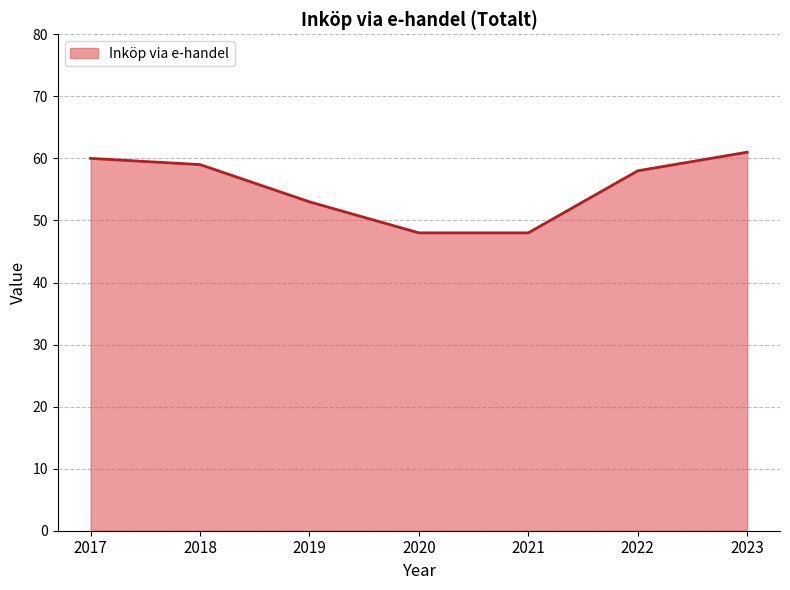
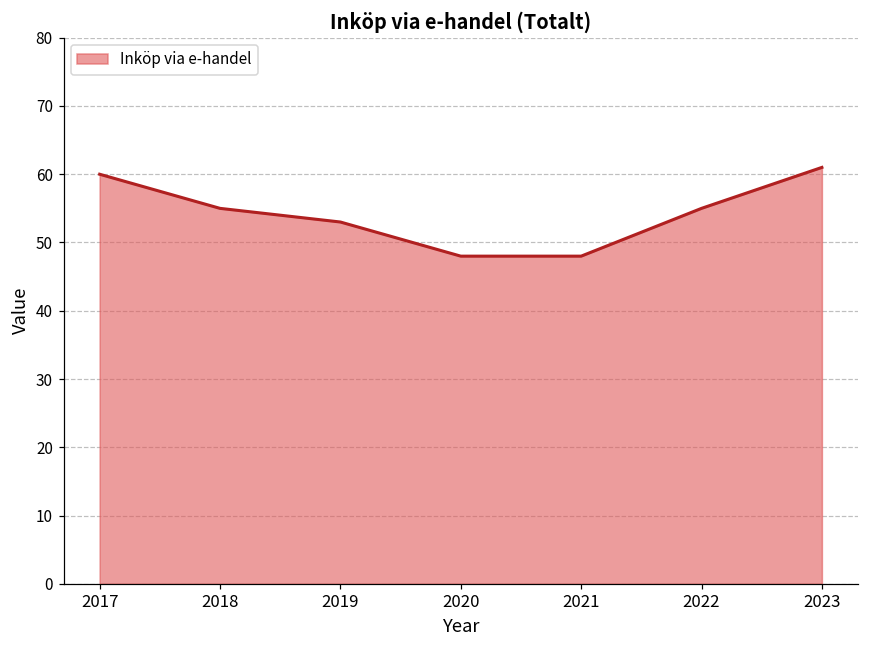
2018: 59 -> 55
2022: 58 -> 55
